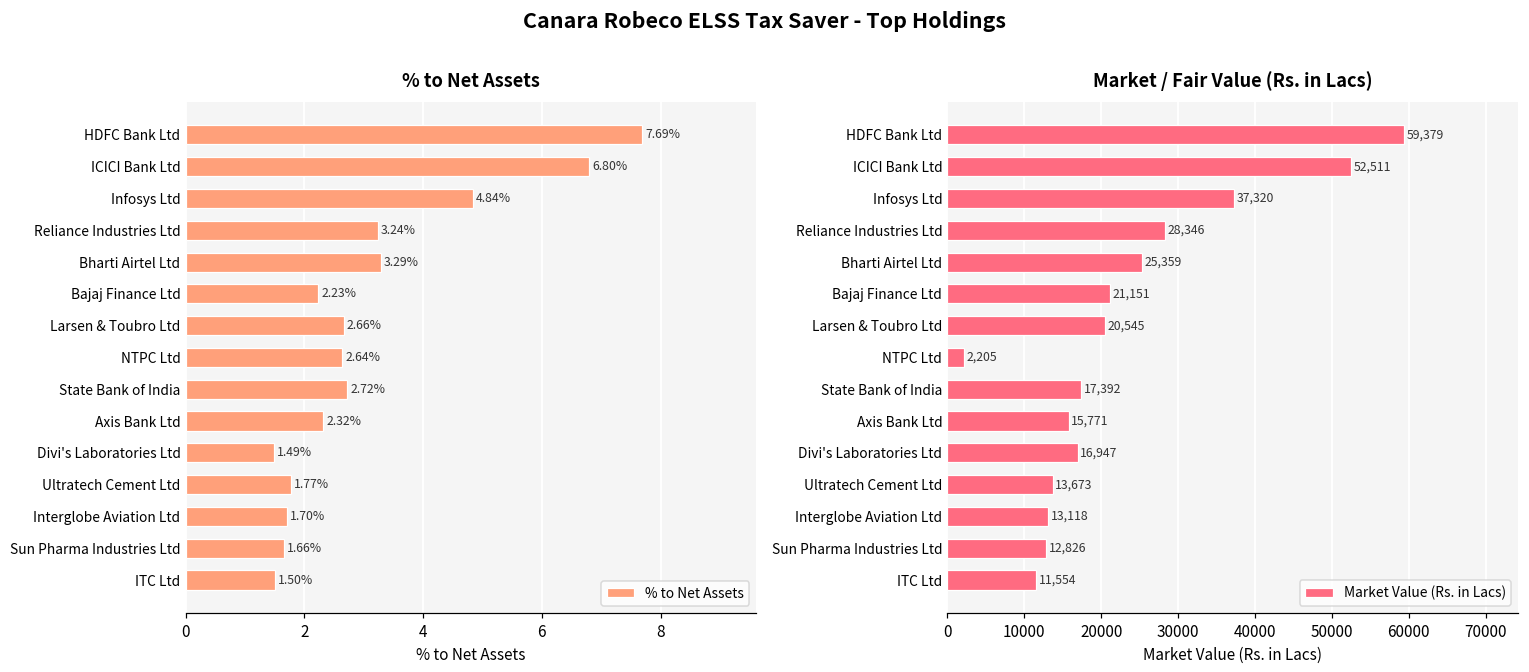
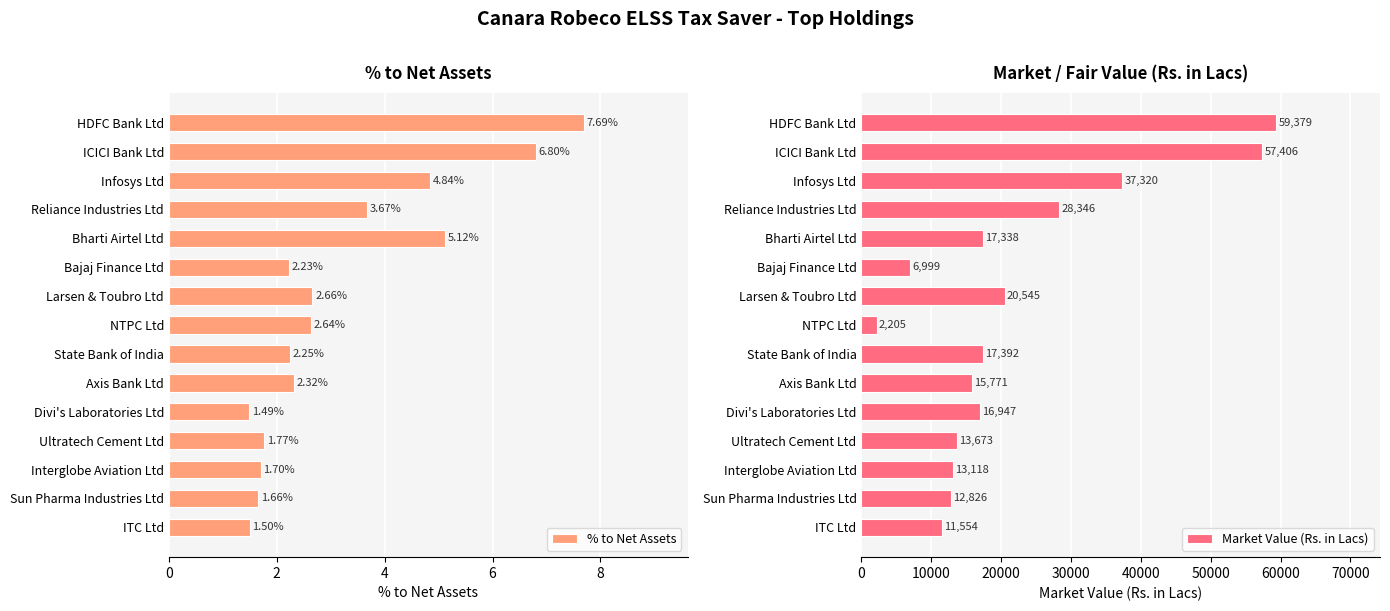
% to Net Assets, Reliance Industries Ltd: 3.24% -> 3.67%
% to Net Assets, Bharti Airtel Ltd: 3.29% -> 5.12%
% to Net Assets, State Bank of India: 2.72% -> 2.25%
Market / Fair Value (Rs. in Lacs), ICICI Bank Ltd: 52,511 -> 57,406
Market / Fair Value (Rs. in Lacs), Bharti Airtel Ltd: 25,359 -> 17,338
Market / Fair Value (Rs. in Lacs), Bajaj Finance Ltd: 21,151 -> 6,999
